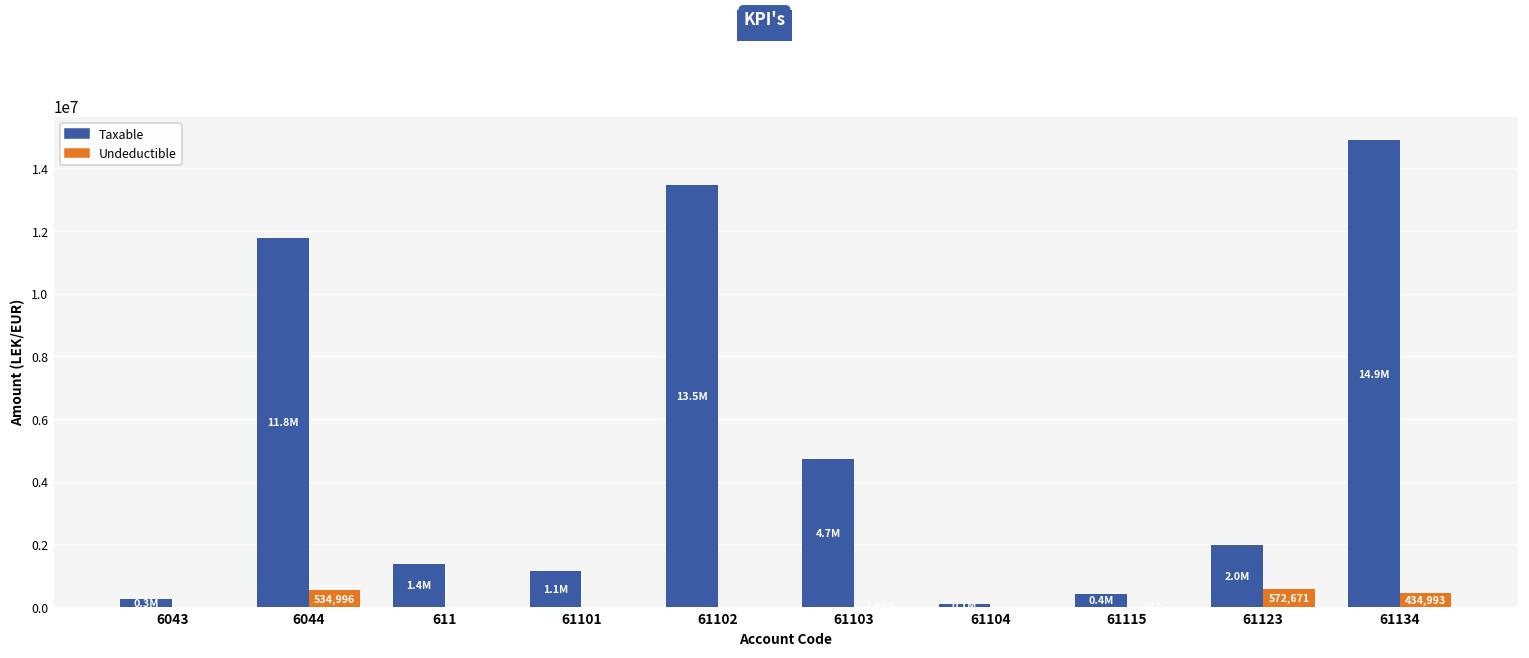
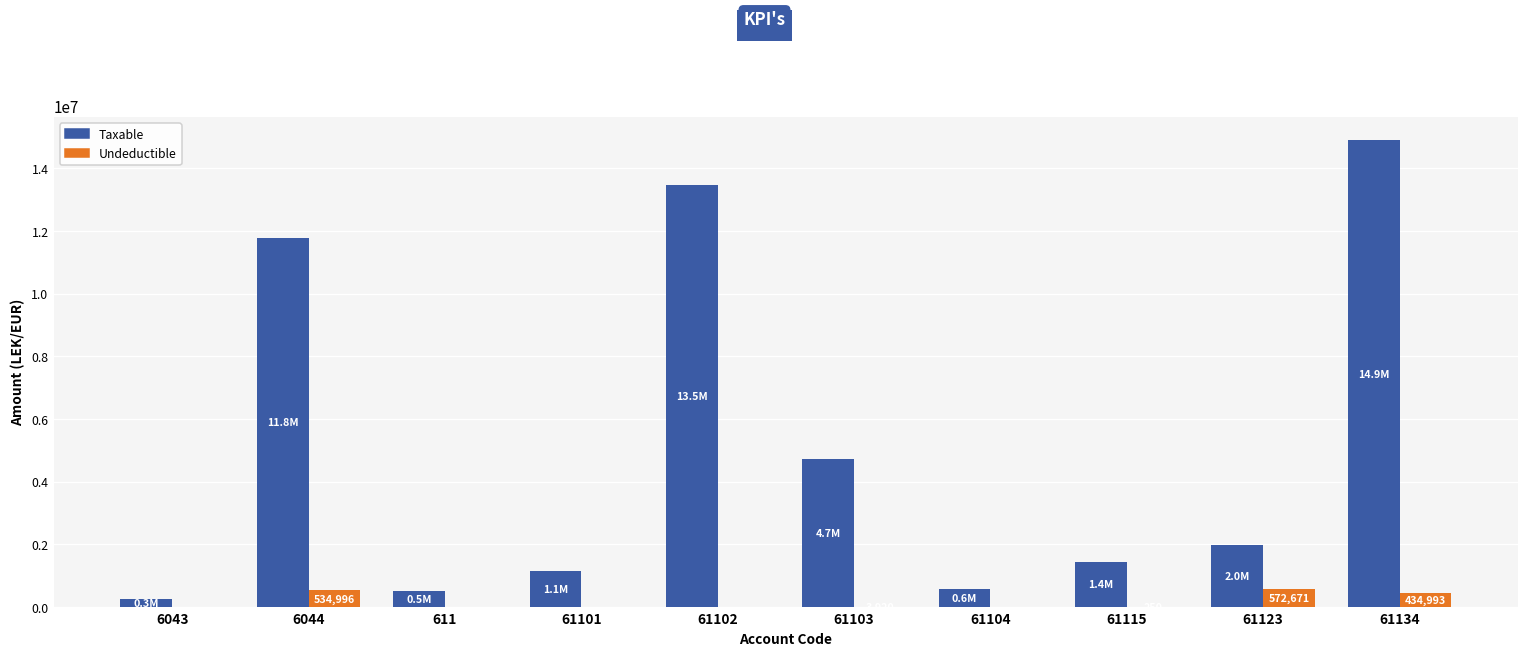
Taxable, 611: 1.4M -> 0.5M
Taxable, 61104: 100000 -> 600000
Taxable, 61115: 0.4M -> 1.4M
